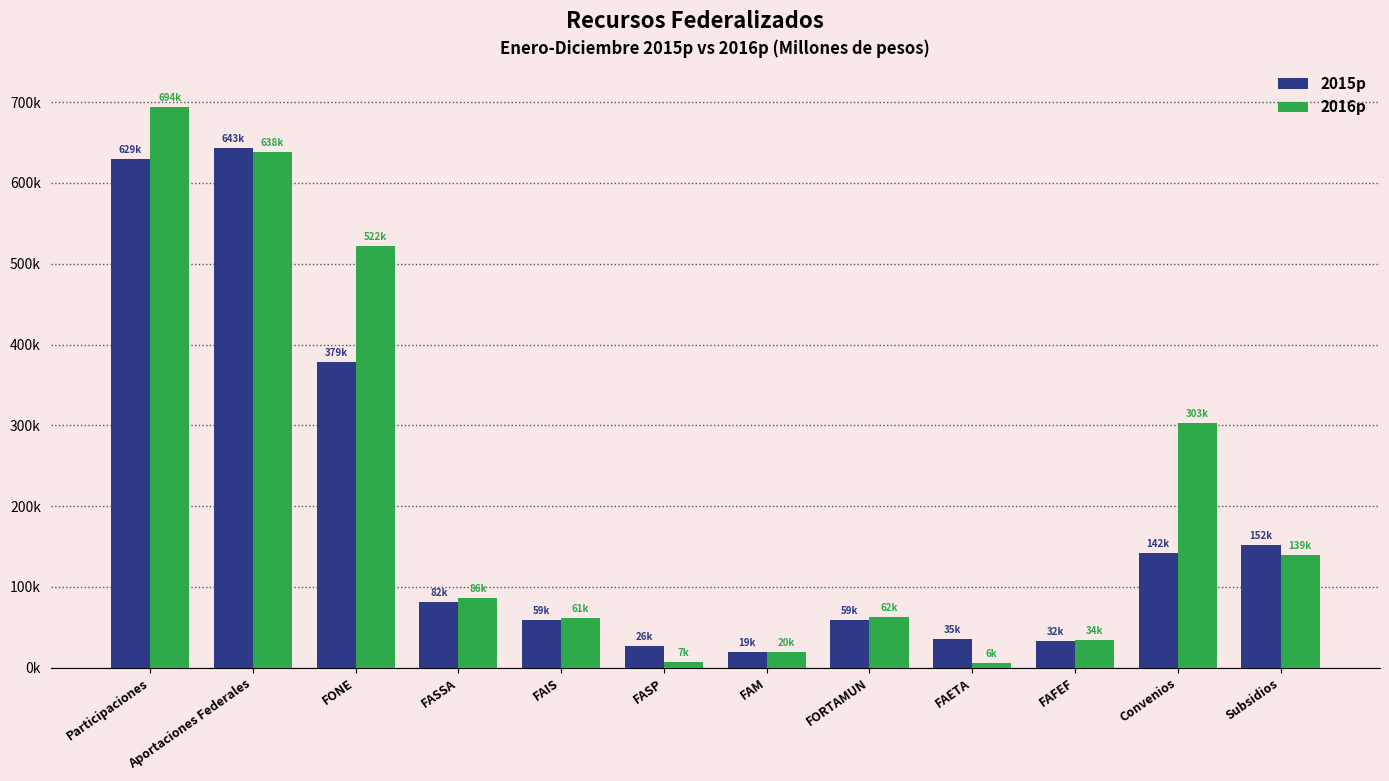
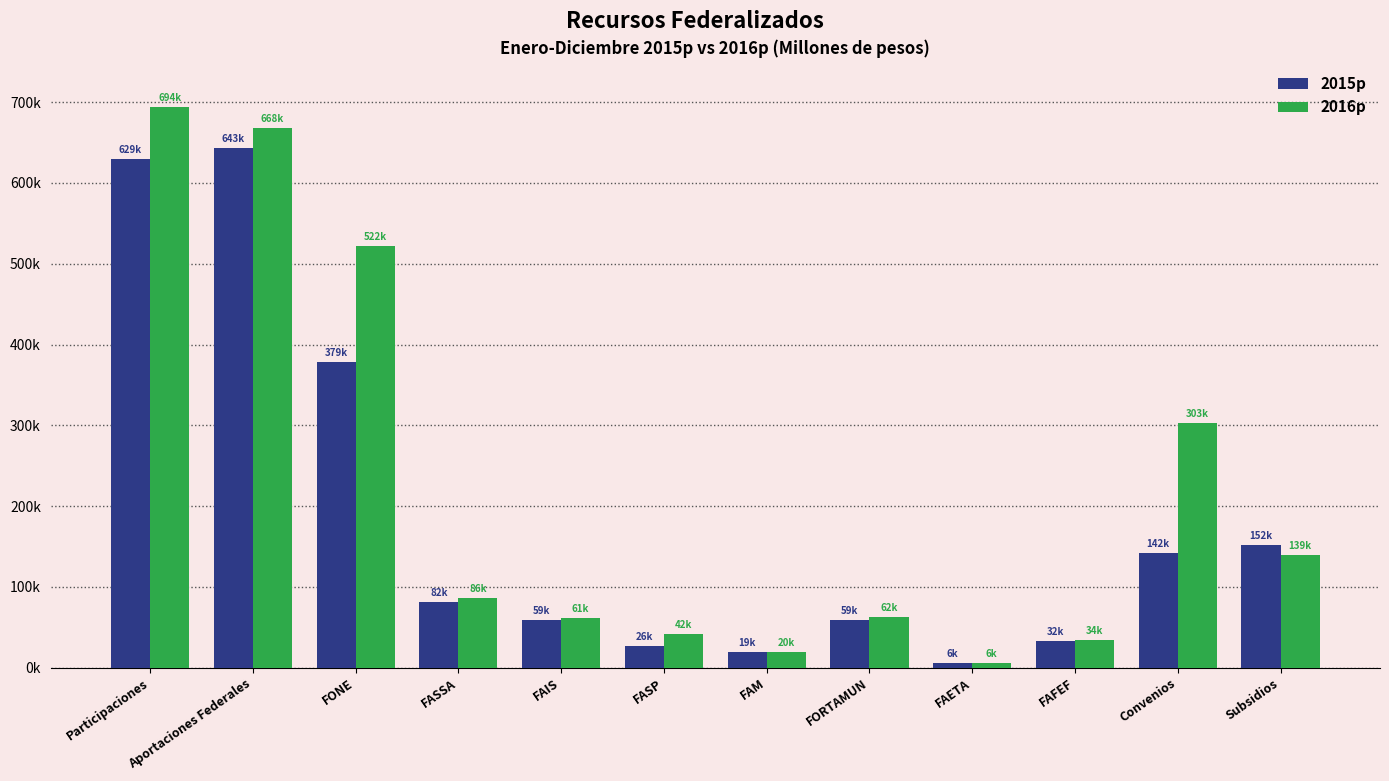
2016p, Aportaciones Federales: 638k -> 668k
2016p, FASP: 7k -> 42k
2015p, FAETA: 35k -> 6k
